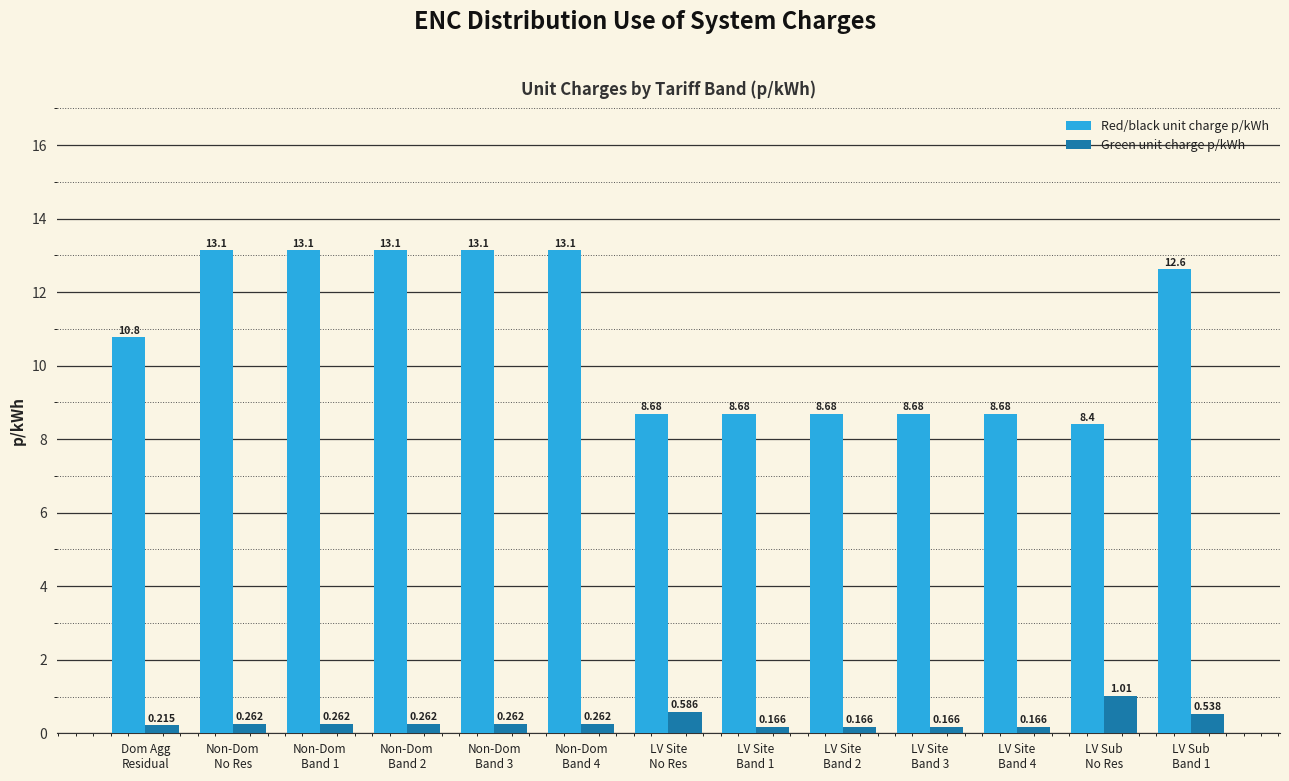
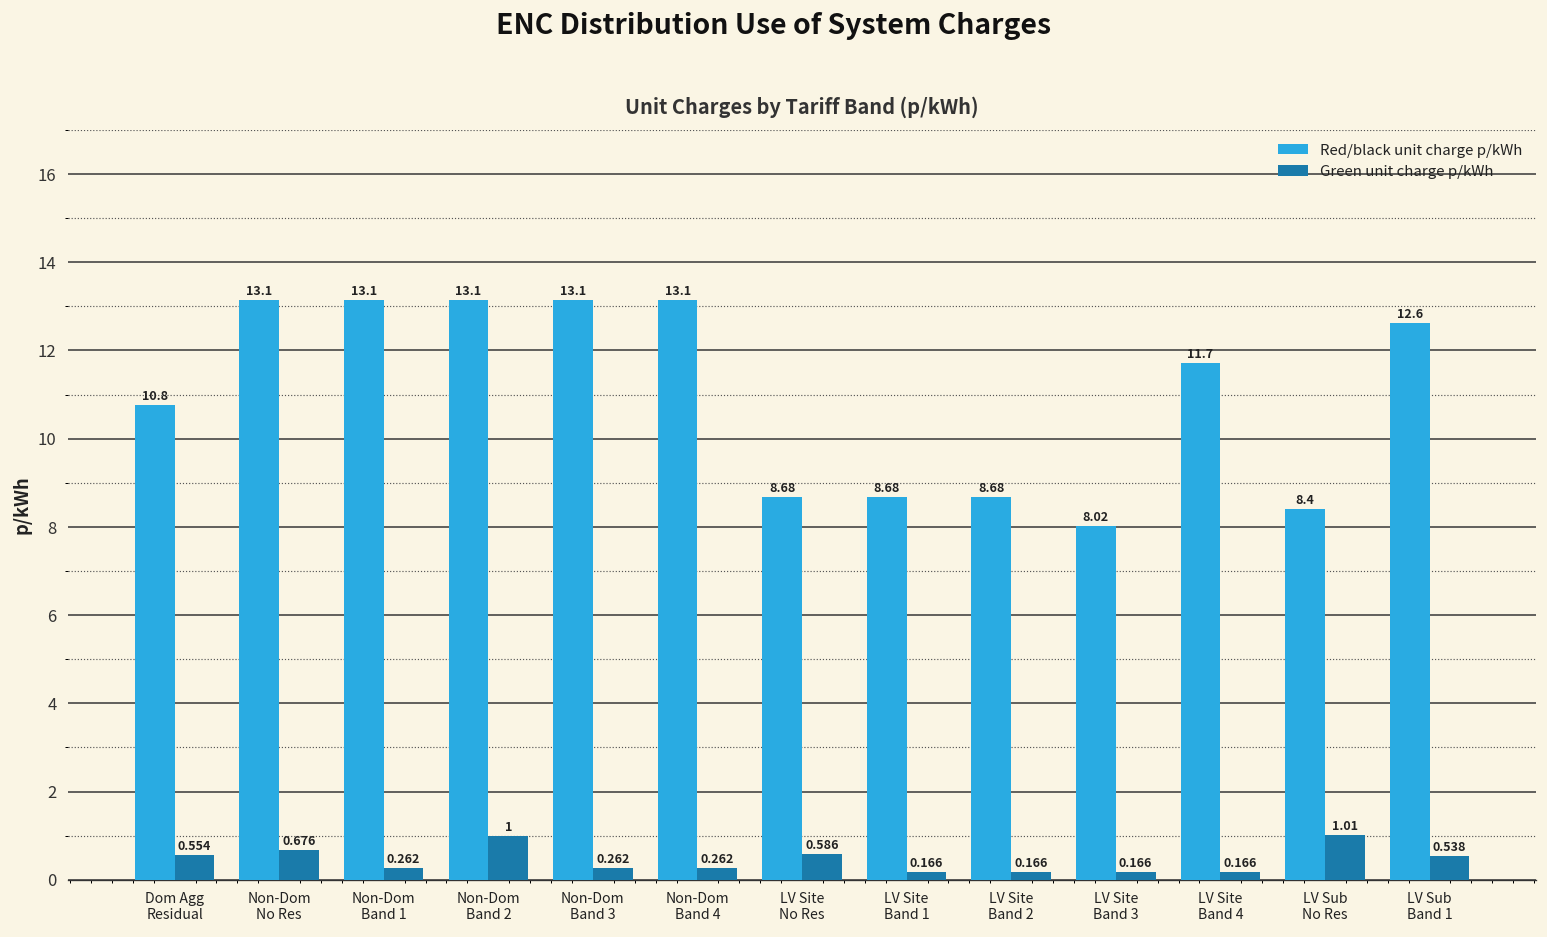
Green unit charge p/kWh, Dom Agg Residual: 0.215 -> 0.554
Green unit charge p/kWh, Non-Dom No Res: 0.262 -> 0.676
Green unit charge p/kWh, Non-Dom Band 2: 0.262 -> 1
Red/black unit charge p/kWh, LV Site Band 3: 8.68 -> 8.02
Red/black unit charge p/kWh, LV Site Band 4: 8.68 -> 11.7
